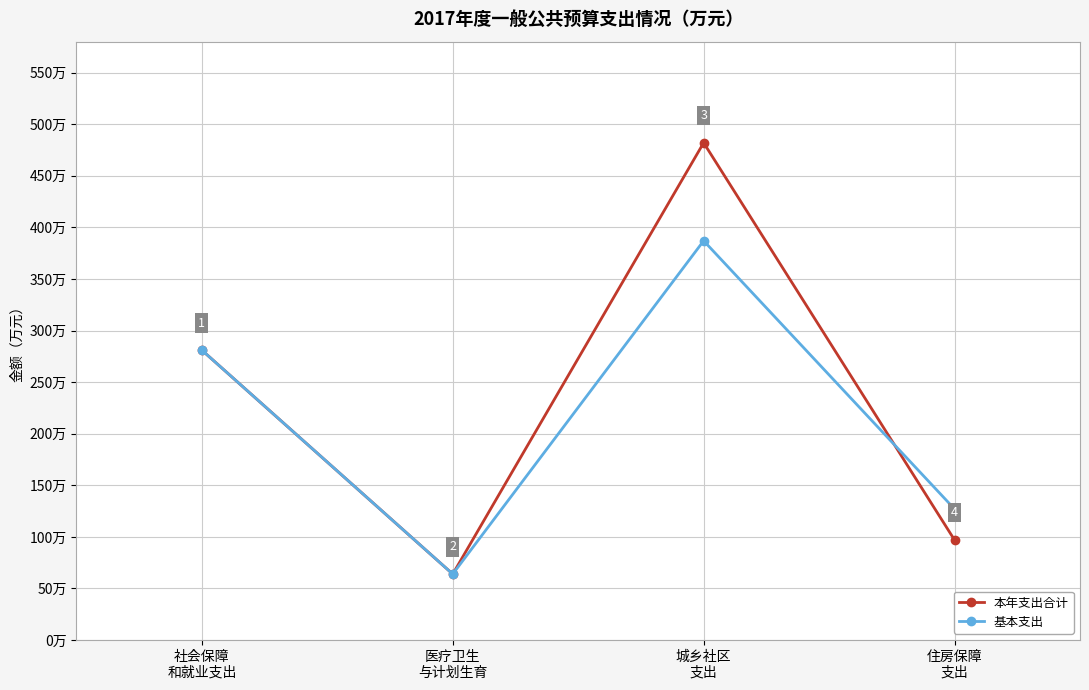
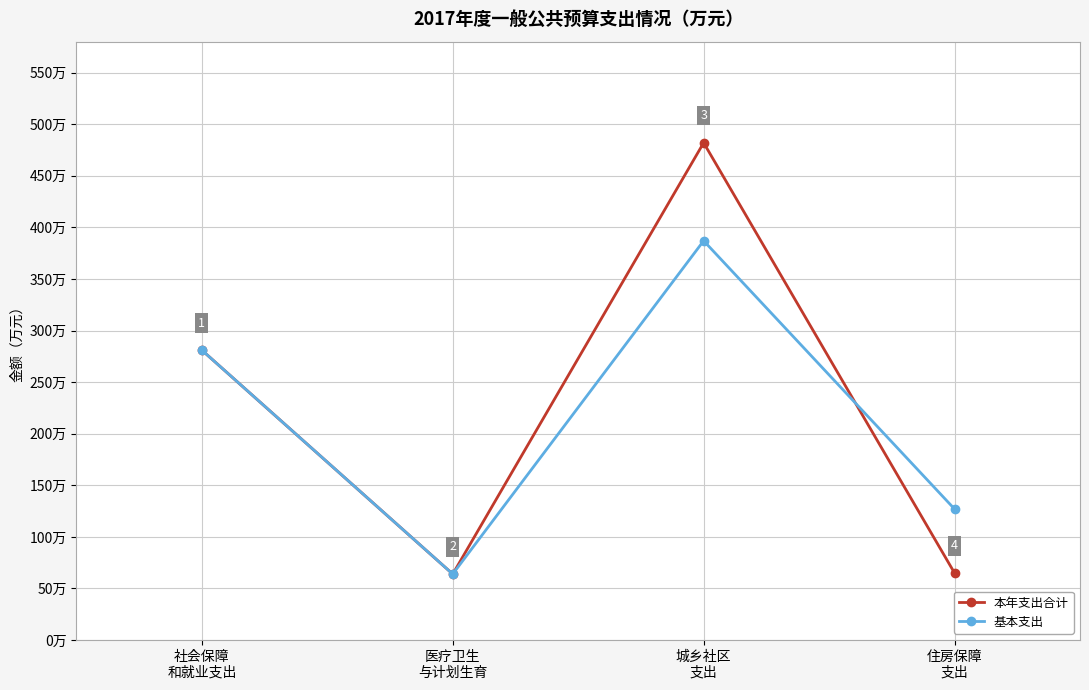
本年支出合计, 住房保障 支出: 97万 -> 65万
